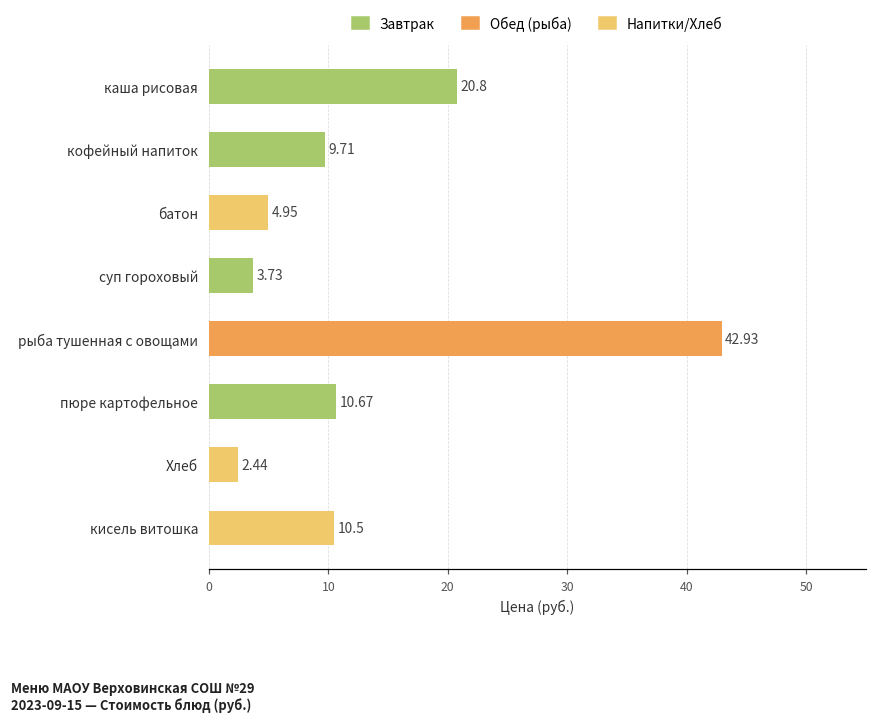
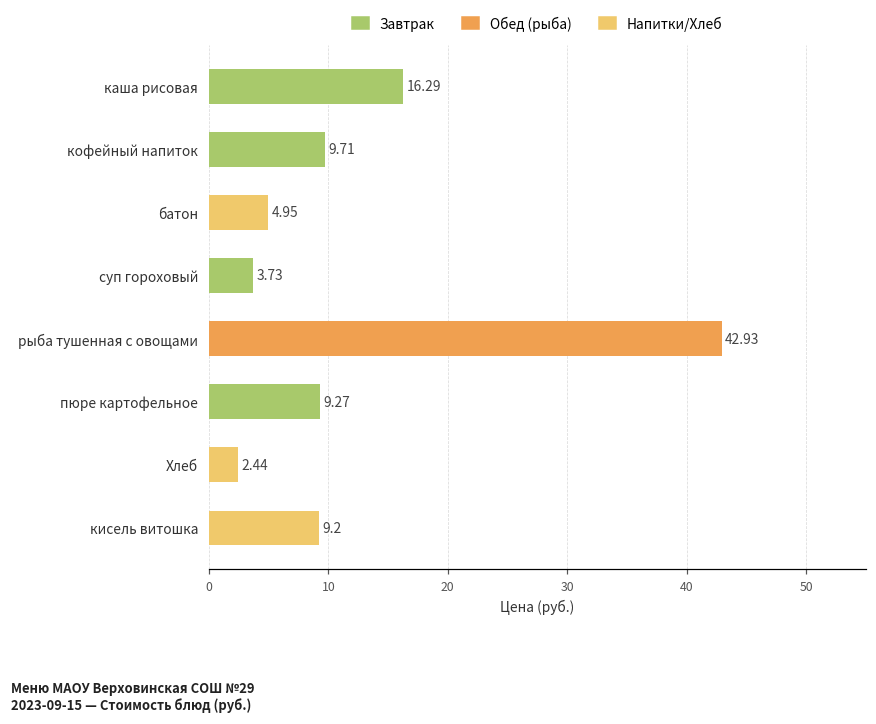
каша рисовая: 20.8 -> 16.29
пюре картофельное: 10.67 -> 9.27
кисель витошка: 10.5 -> 9.2
